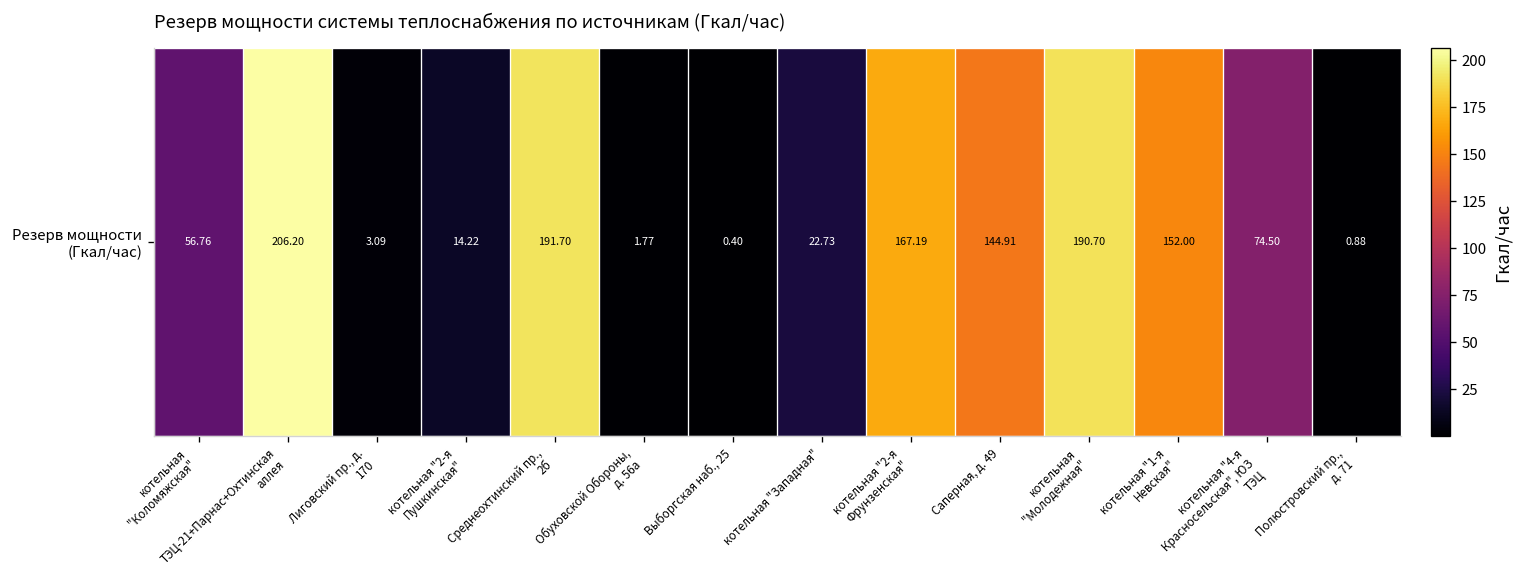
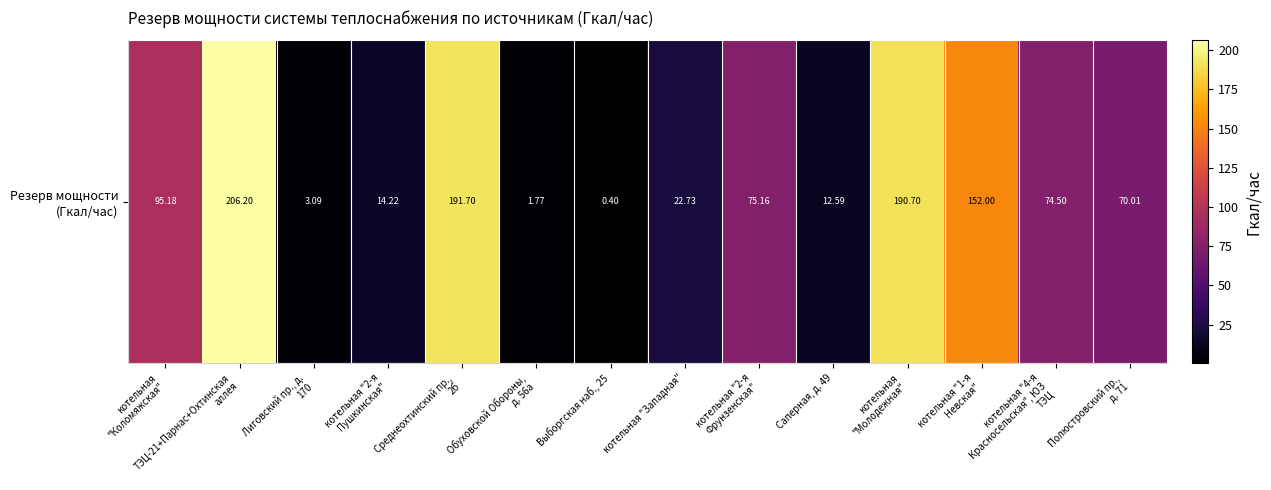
Резерв мощности (Гкал/час), котельная "Коломяжская": 56.76 -> 95.18
Резерв мощности (Гкал/час), котельная "2-я Фрунзенская": 167.19 -> 75.16
Резерв мощности (Гкал/час), Саперная, д. 49: 144.91 -> 12.59
Резерв мощности (Гкал/час), Полюстровский пр., д. 71: 0.88 -> 70.01
